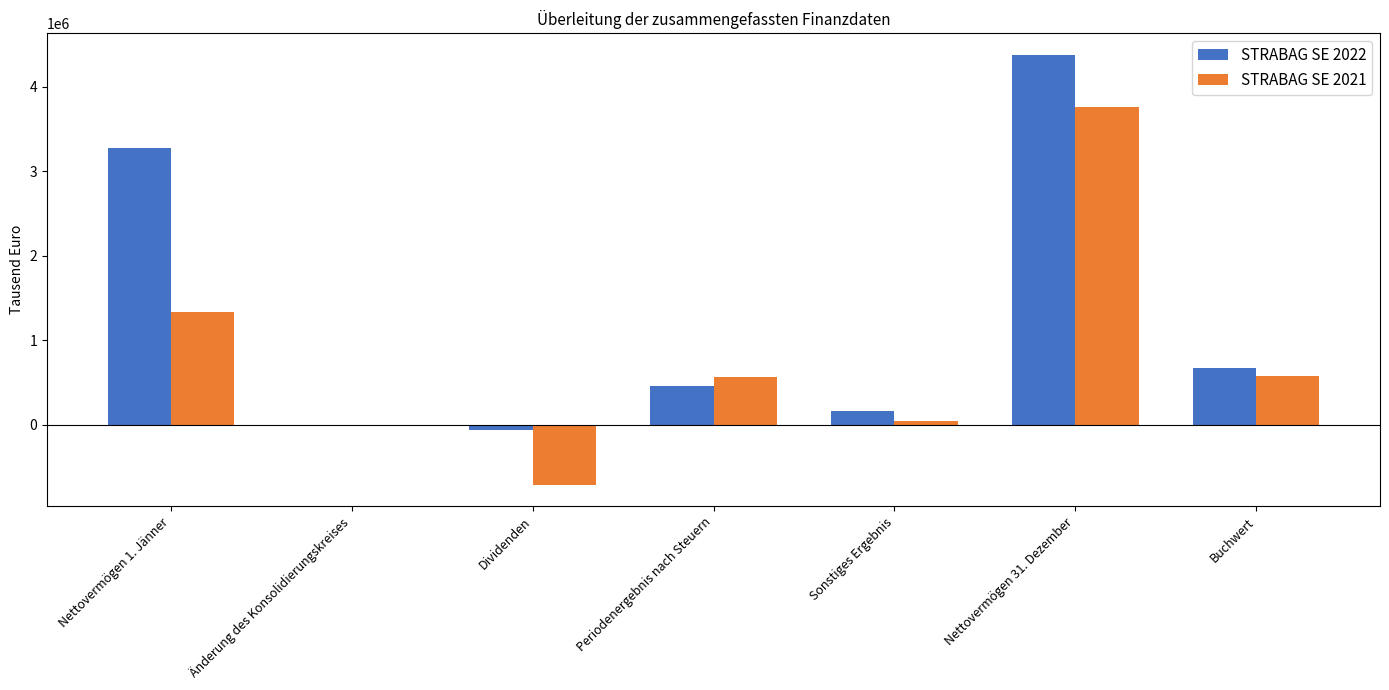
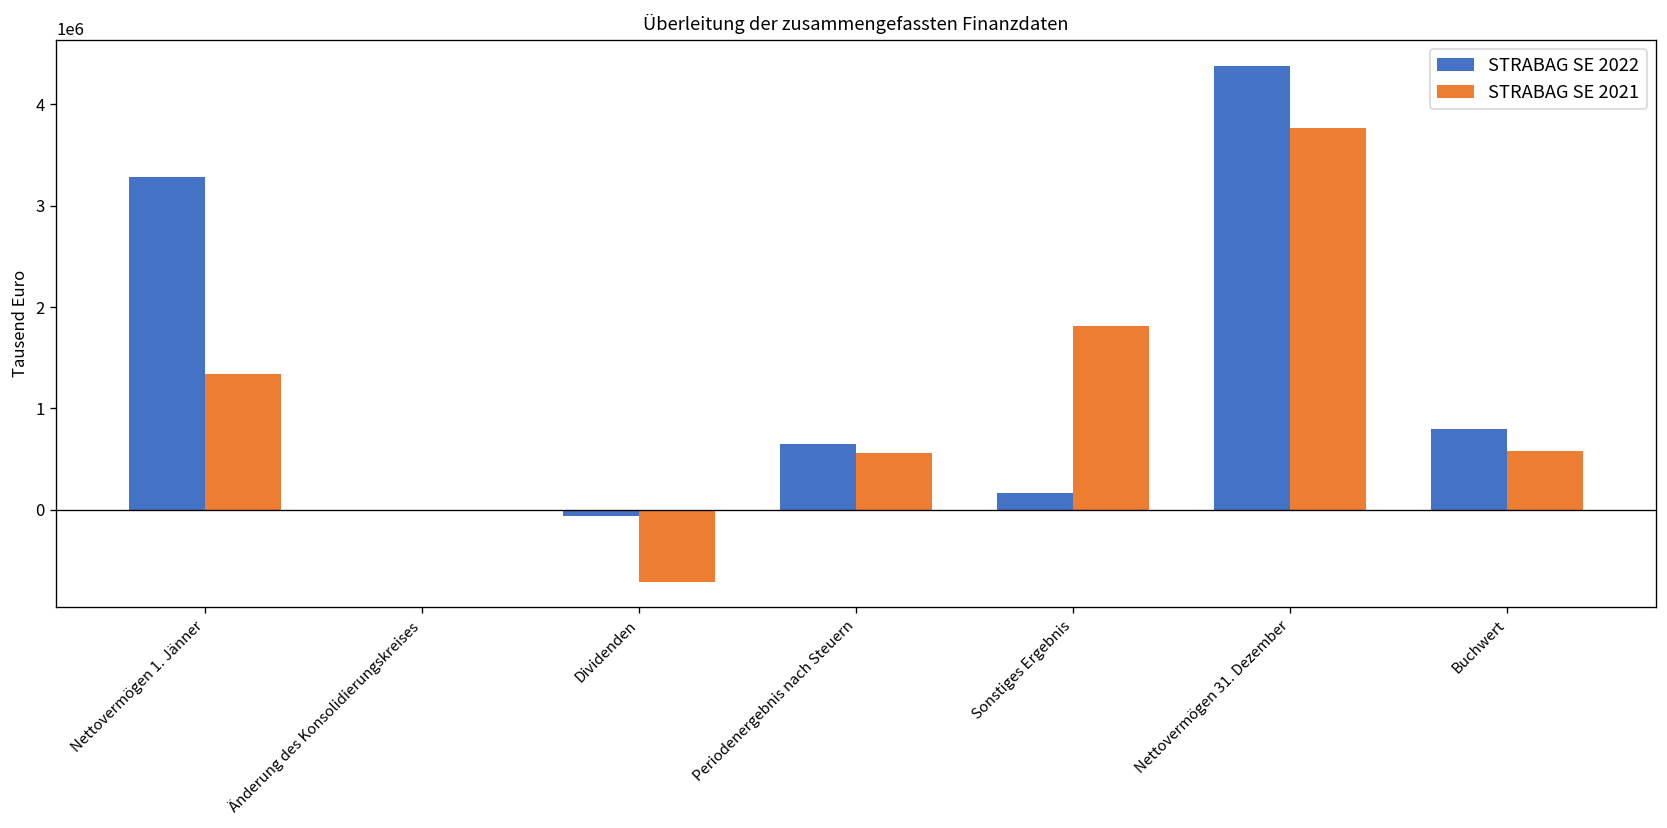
STRABAG SE 2022, Periodenergebnis nach Steuern: 500000 -> 700000
STRABAG SE 2021, Sonstiges Ergebnis: 0 -> 1800000
STRABAG SE 2022, Buchwert: 700000 -> 800000
